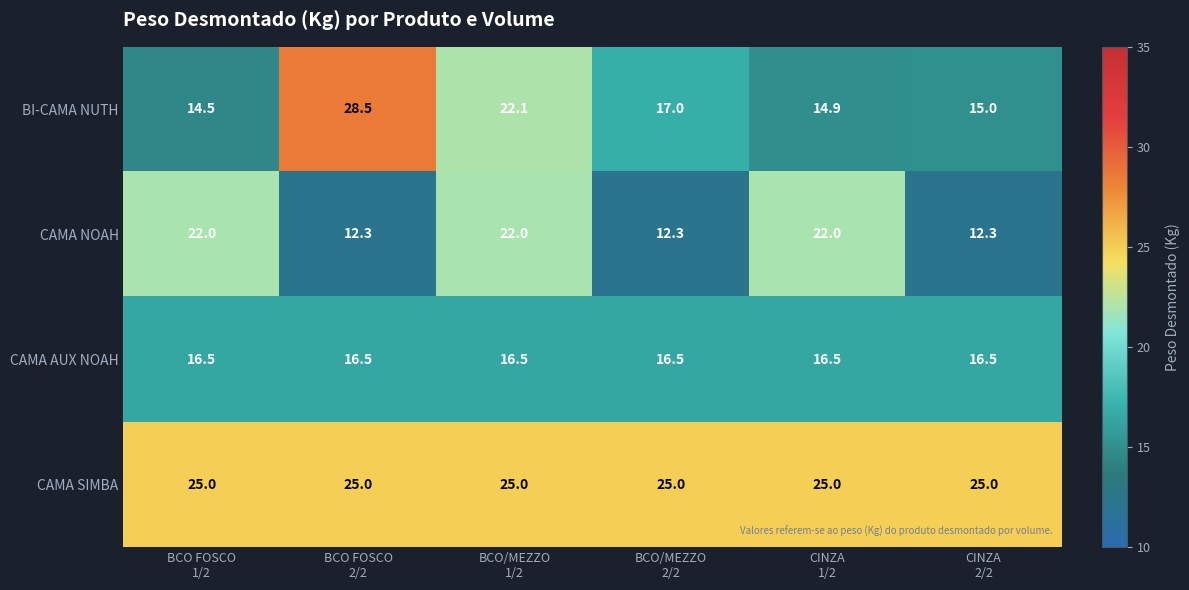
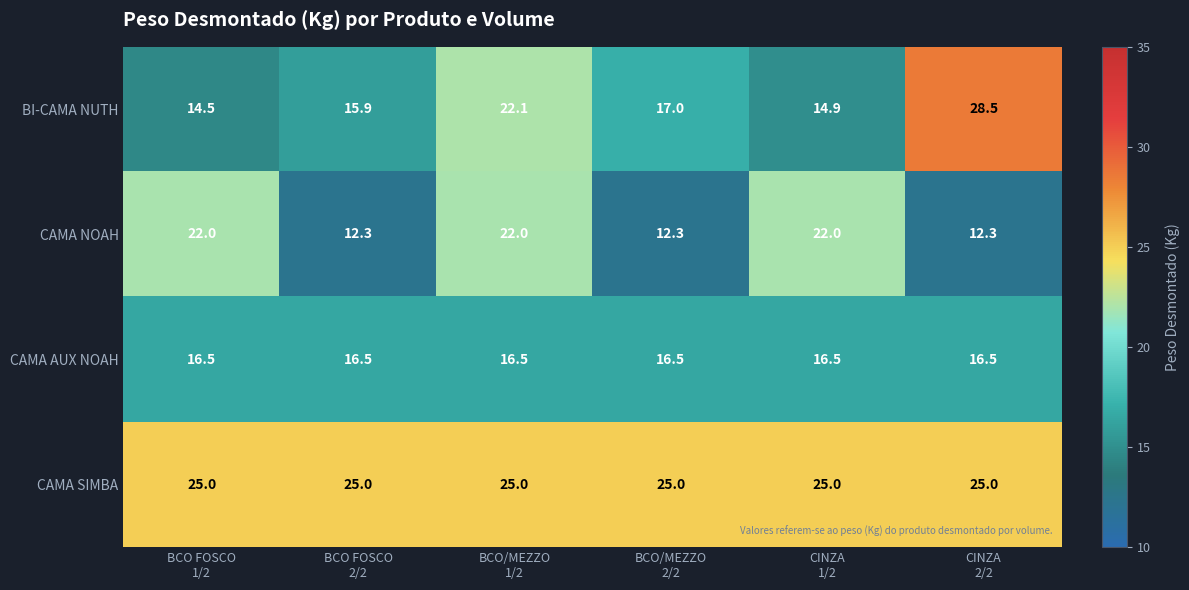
BI-CAMA NUTH, BCO FOSCO 2/2: 28.5 -> 15.9
BI-CAMA NUTH, CINZA 2/2: 15.0 -> 28.5
